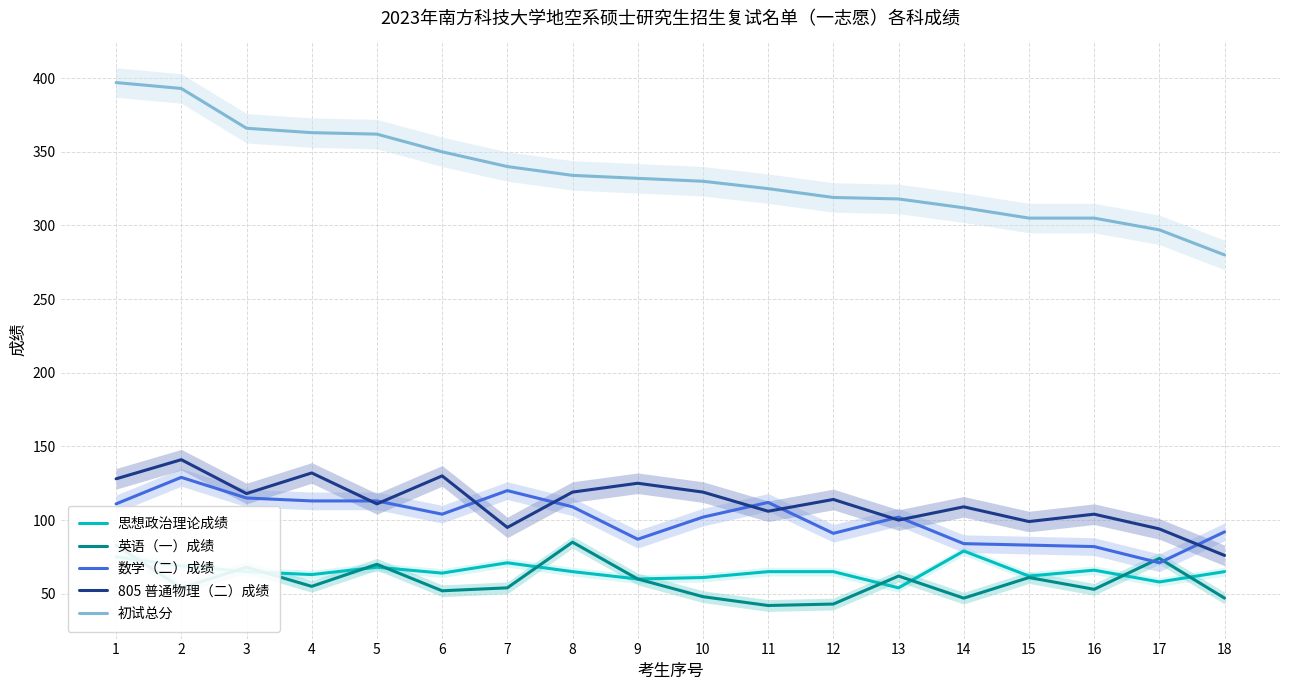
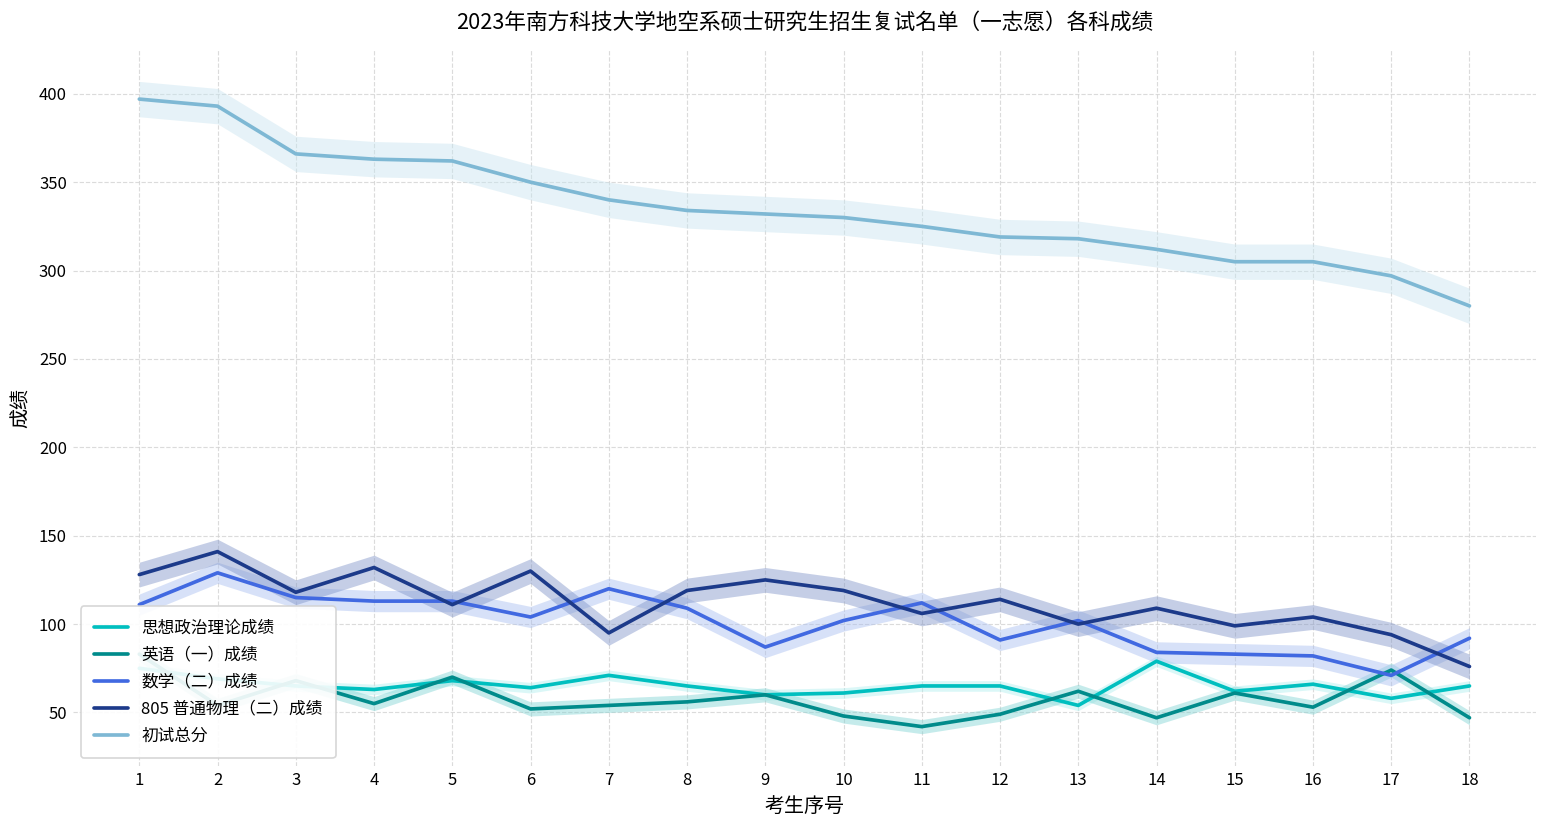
英语（一）成绩, 8: 85 -> 56
英语（一）成绩, 12: 43 -> 49
